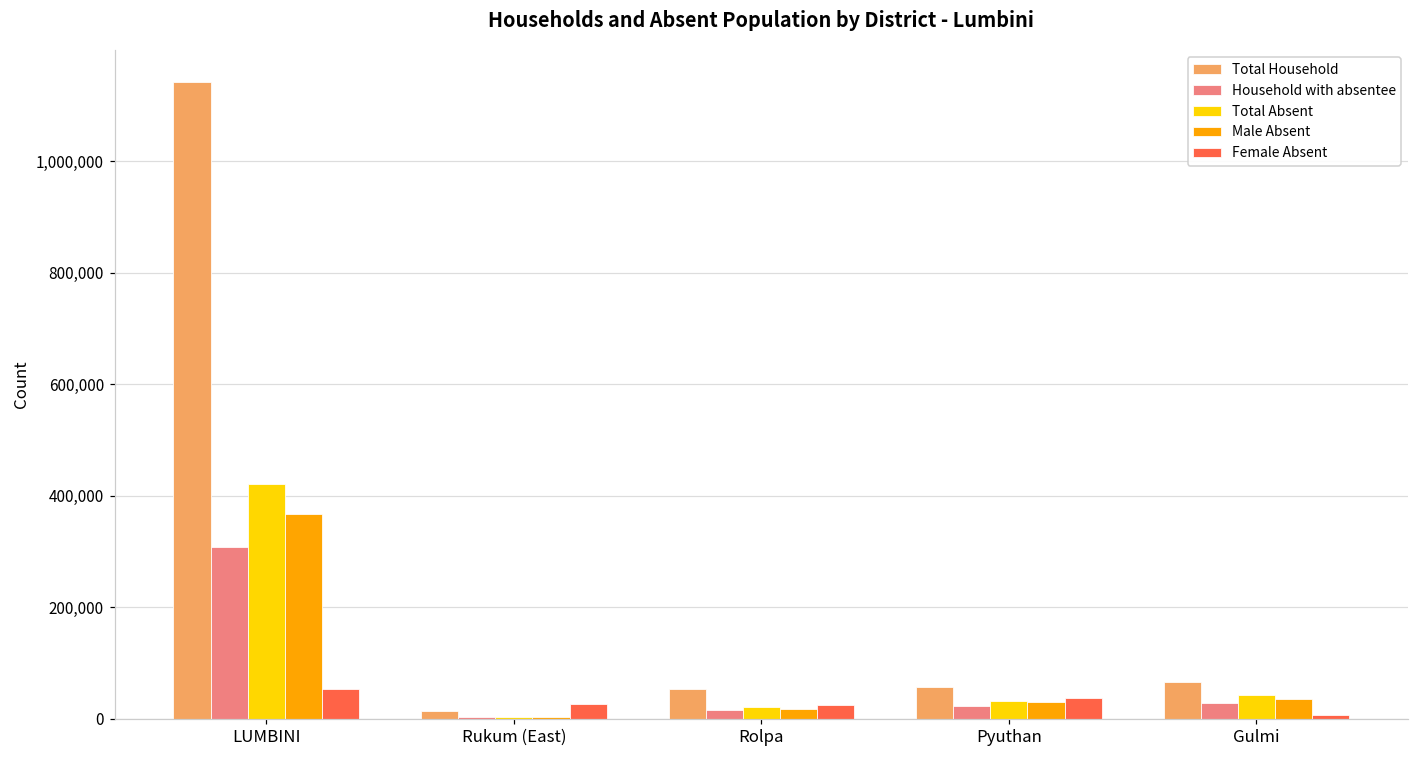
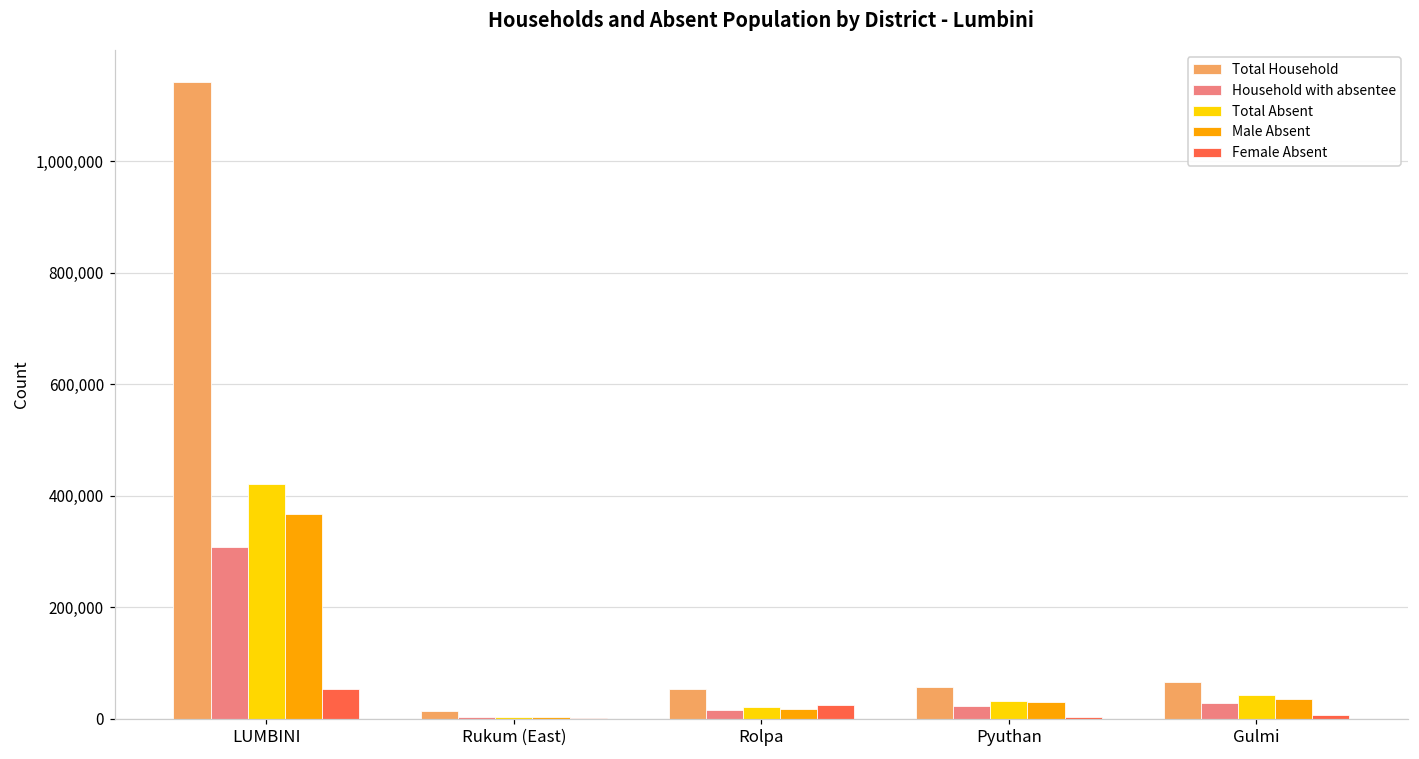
Female Absent, Rukum (East): 30,000 -> 0
Female Absent, Pyuthan: 40,000 -> 0
